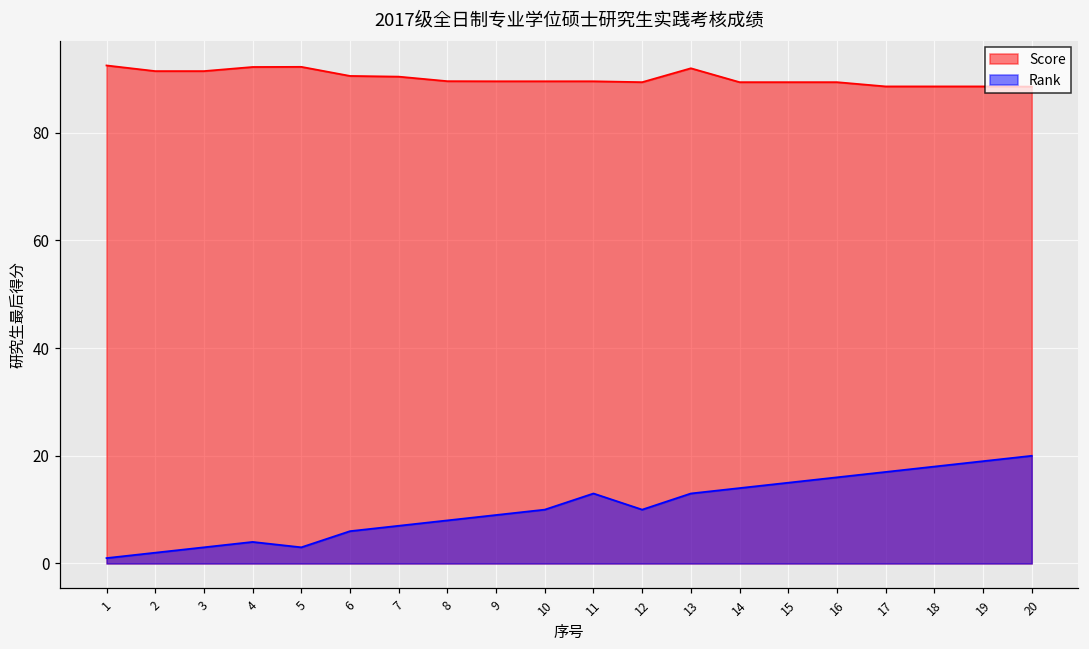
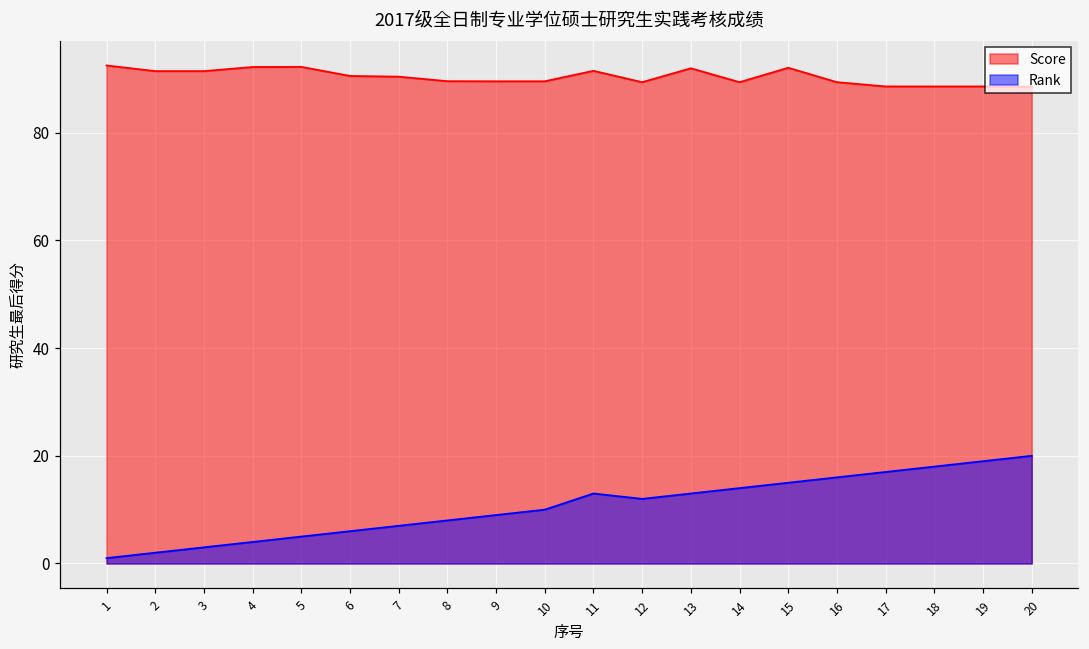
Rank, 5: 3 -> 5
Score, 11: 90 -> 92
Rank, 12: 10 -> 12
Score, 15: 89 -> 92
